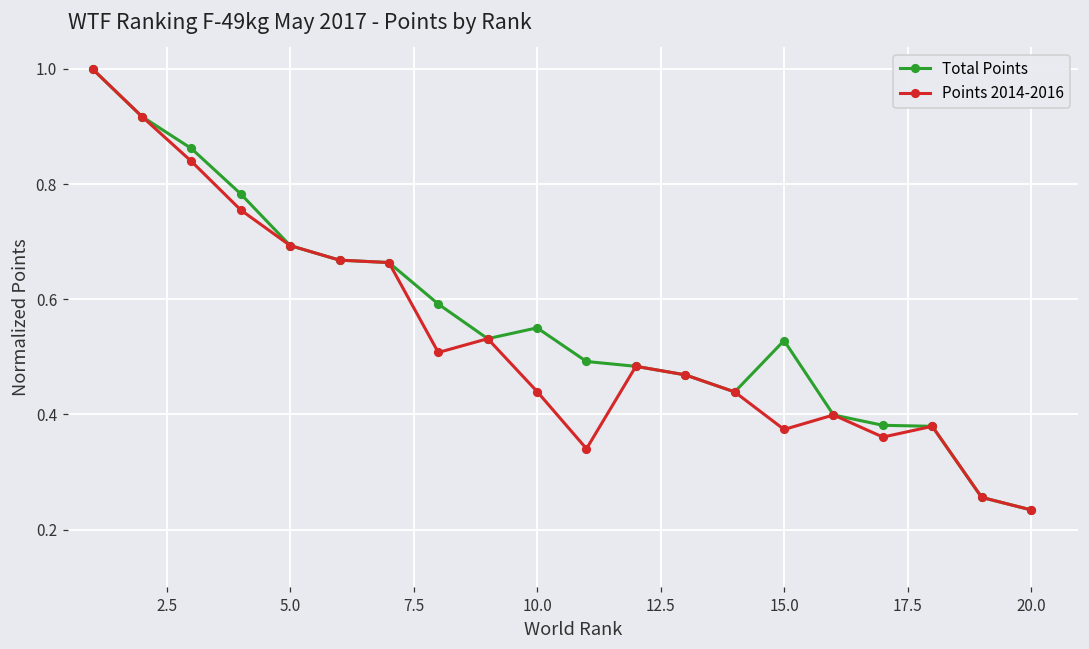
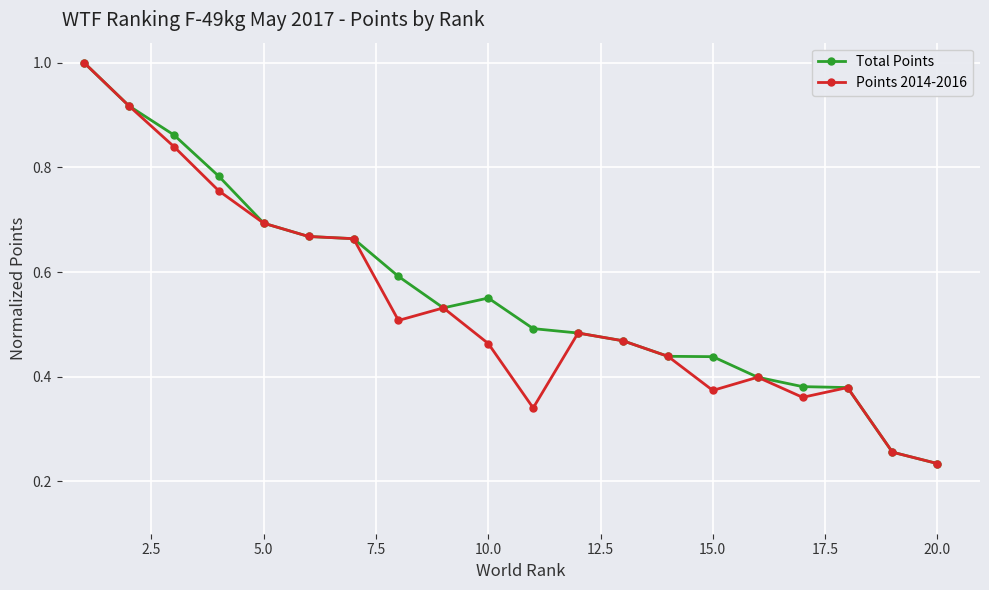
Points 2014-2016, 10.0: 0.44 -> 0.46
Total Points, 15.0: 0.53 -> 0.44
